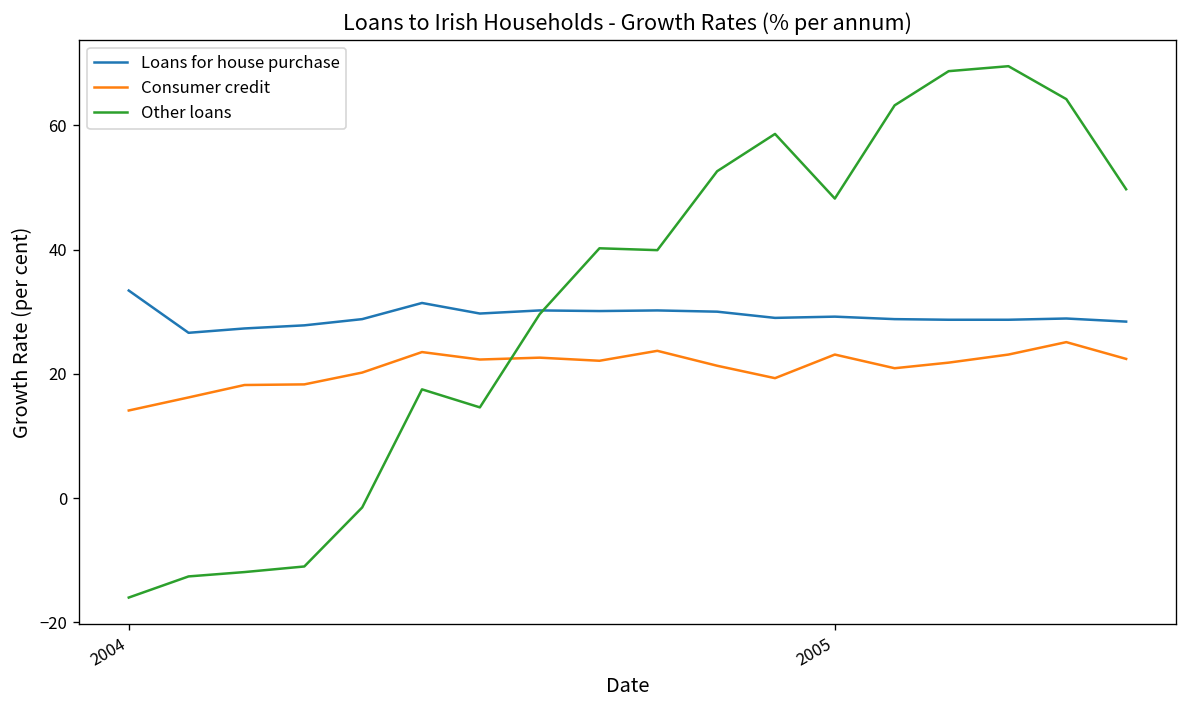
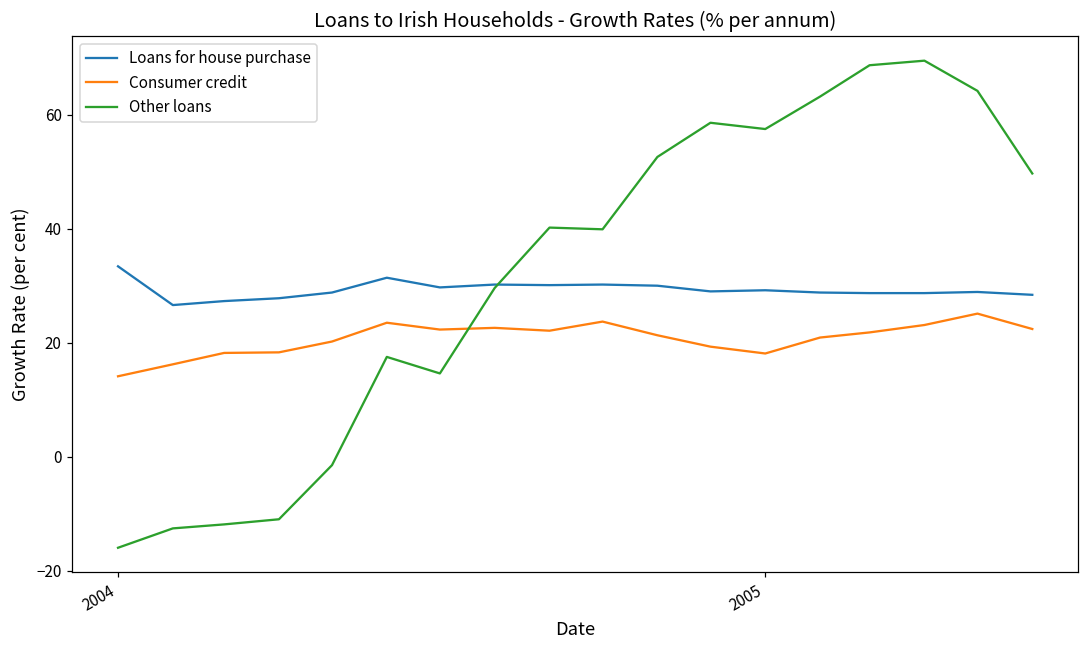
Consumer credit, 2005: 23 -> 18
Other loans, 2005: 48 -> 58
